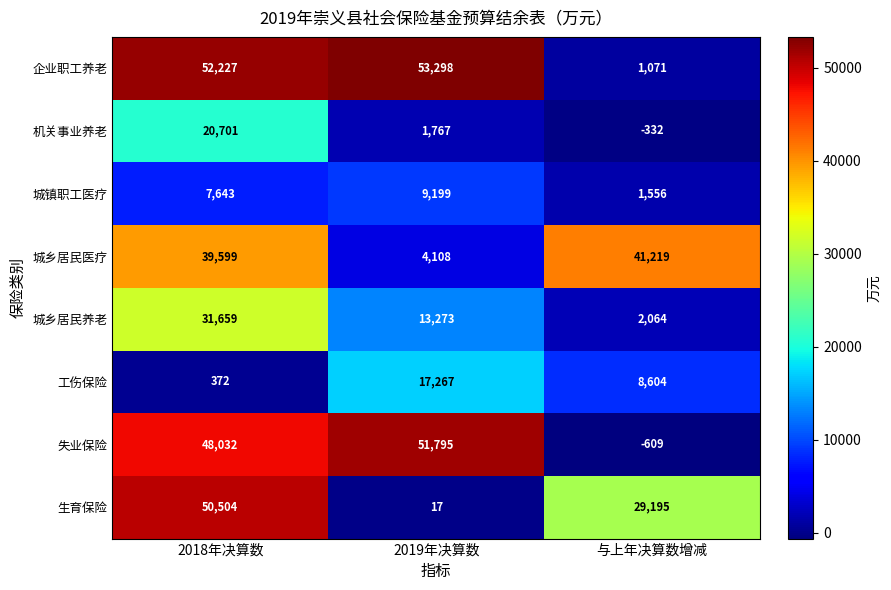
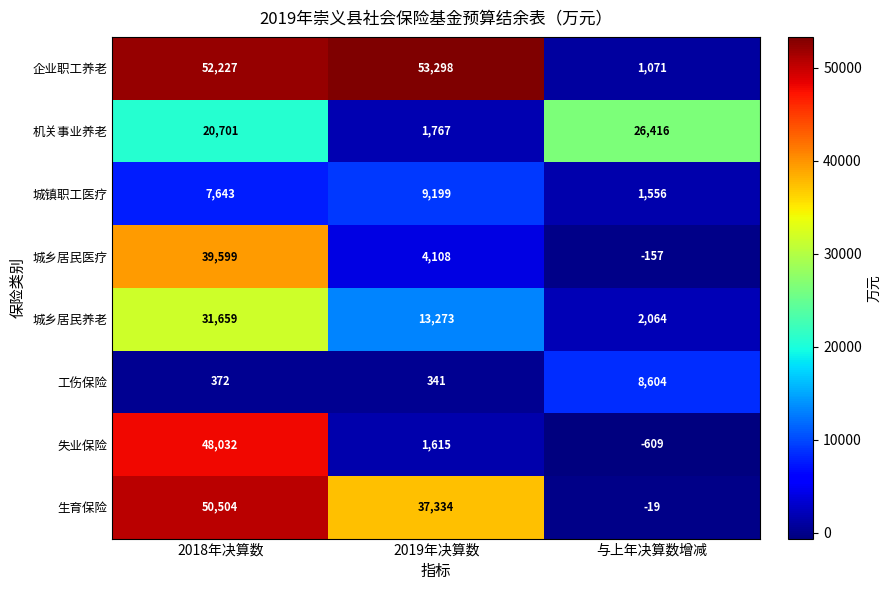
机关事业养老, 与上年决算数增减: -332 -> 26,416
城乡居民医疗, 与上年决算数增减: 41,219 -> -157
工伤保险, 2019年决算数: 17,267 -> 341
失业保险, 2019年决算数: 51,795 -> 1,615
生育保险, 2019年决算数: 17 -> 37,334
生育保险, 与上年决算数增减: 29,195 -> -19
